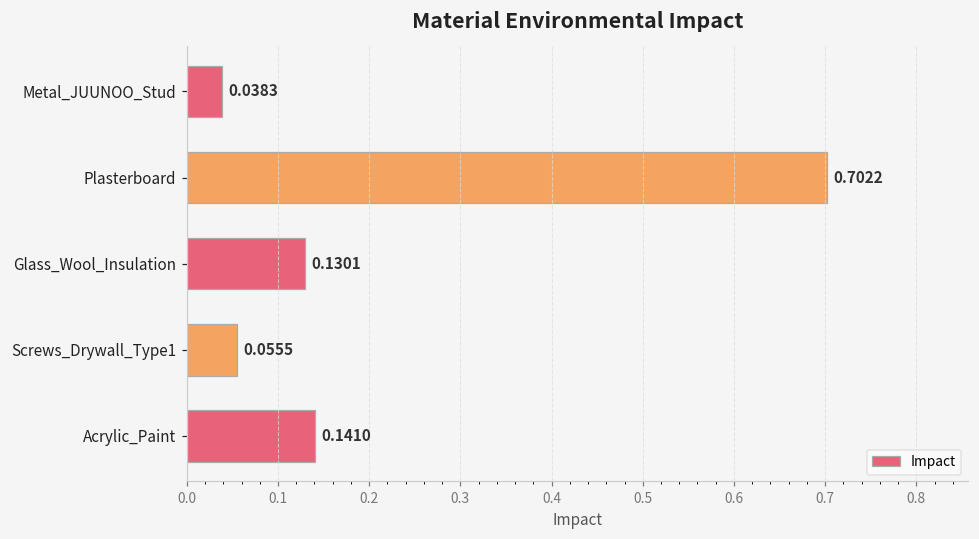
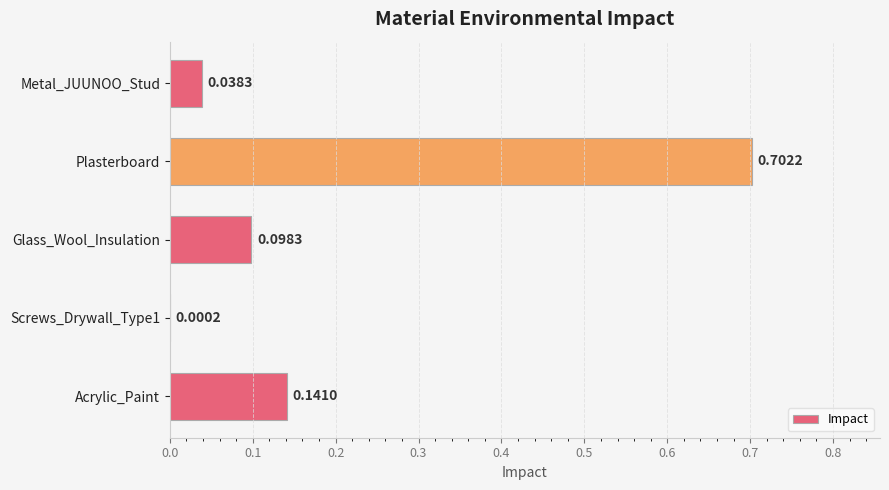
Glass_Wool_Insulation: 0.1301 -> 0.0983
Screws_Drywall_Type1: 0.0555 -> 0.0002
